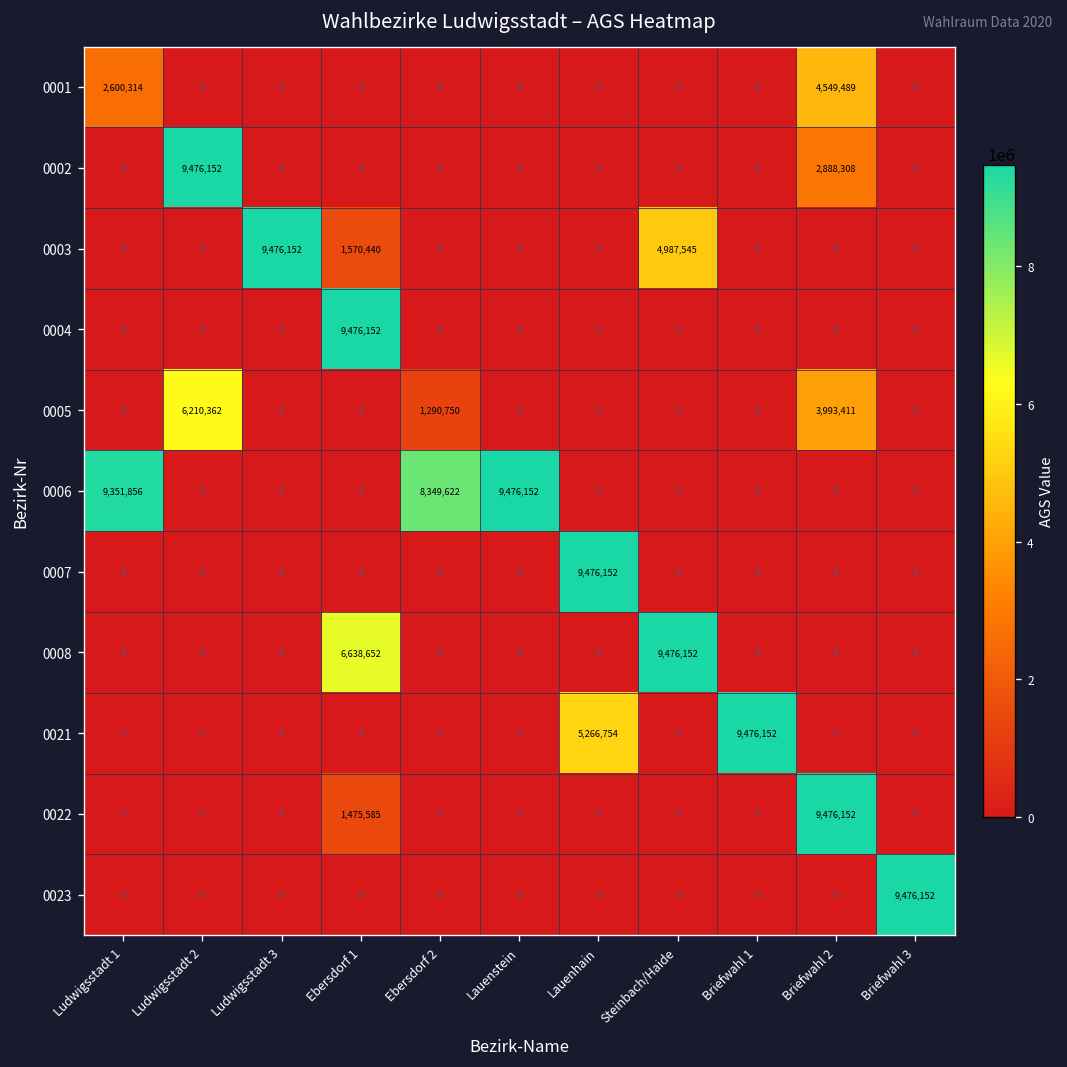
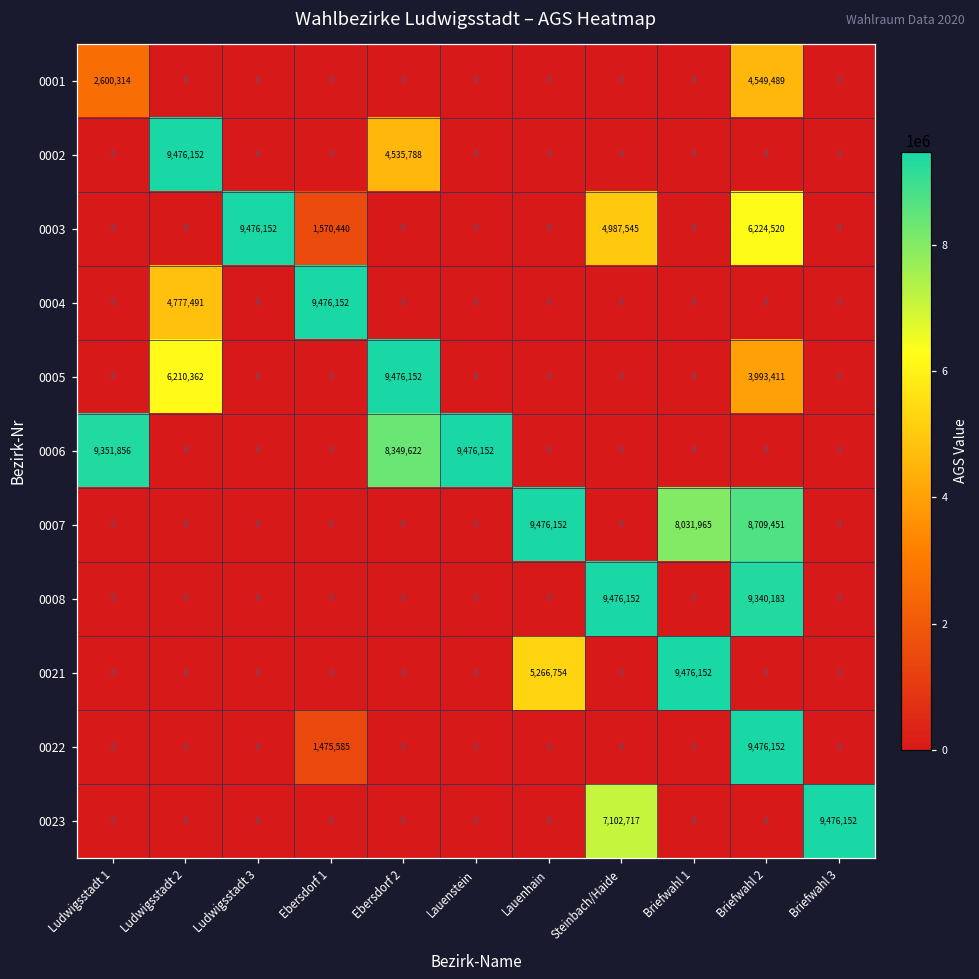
0002, Ebersdorf 2: 0 -> 4,535,788
0002, Briefwahl 2: 2,888,308 -> 0
0003, Briefwahl 2: 0 -> 6,224,520
0004, Ludwigsstadt 2: 0 -> 4,777,491
0005, Ebersdorf 2: 1,290,750 -> 9,476,152
0007, Briefwahl 1: 0 -> 8,031,965
0007, Briefwahl 2: 0 -> 8,709,451
0008, Ebersdorf 1: 6,638,652 -> 0
0008, Briefwahl 2: 0 -> 9,340,183
0023, Steinbach/Haide: 0 -> 7,102,717
